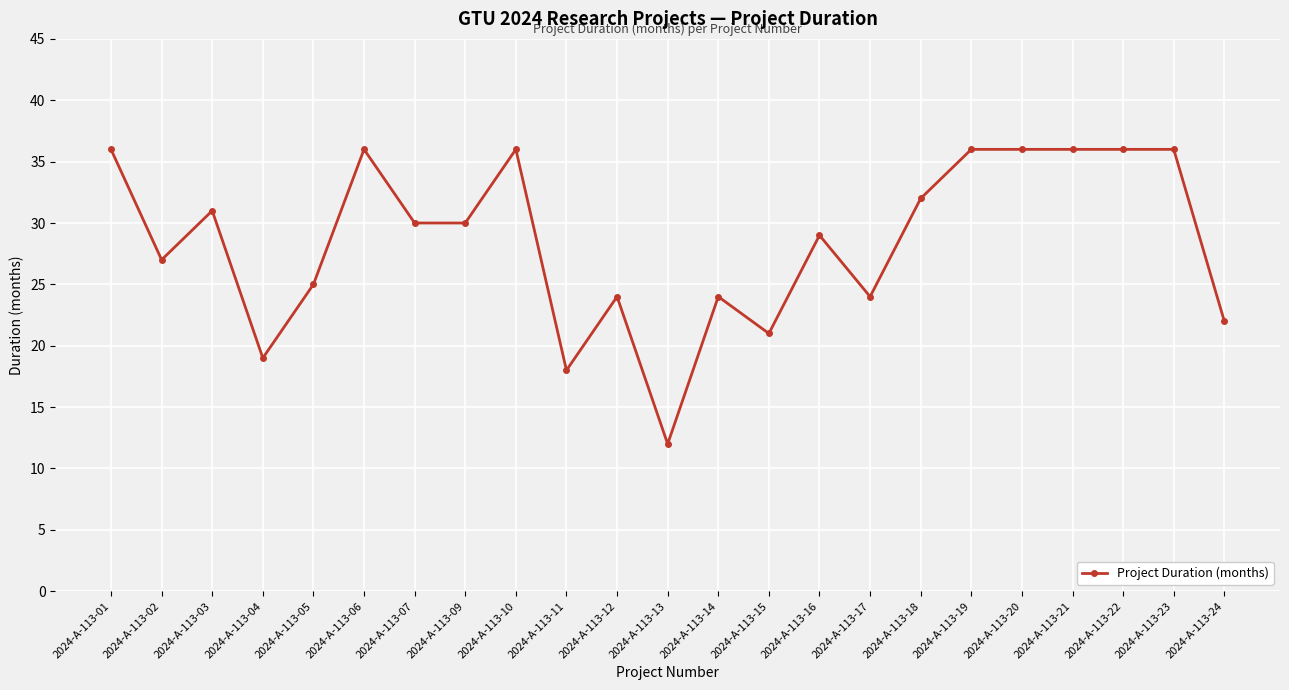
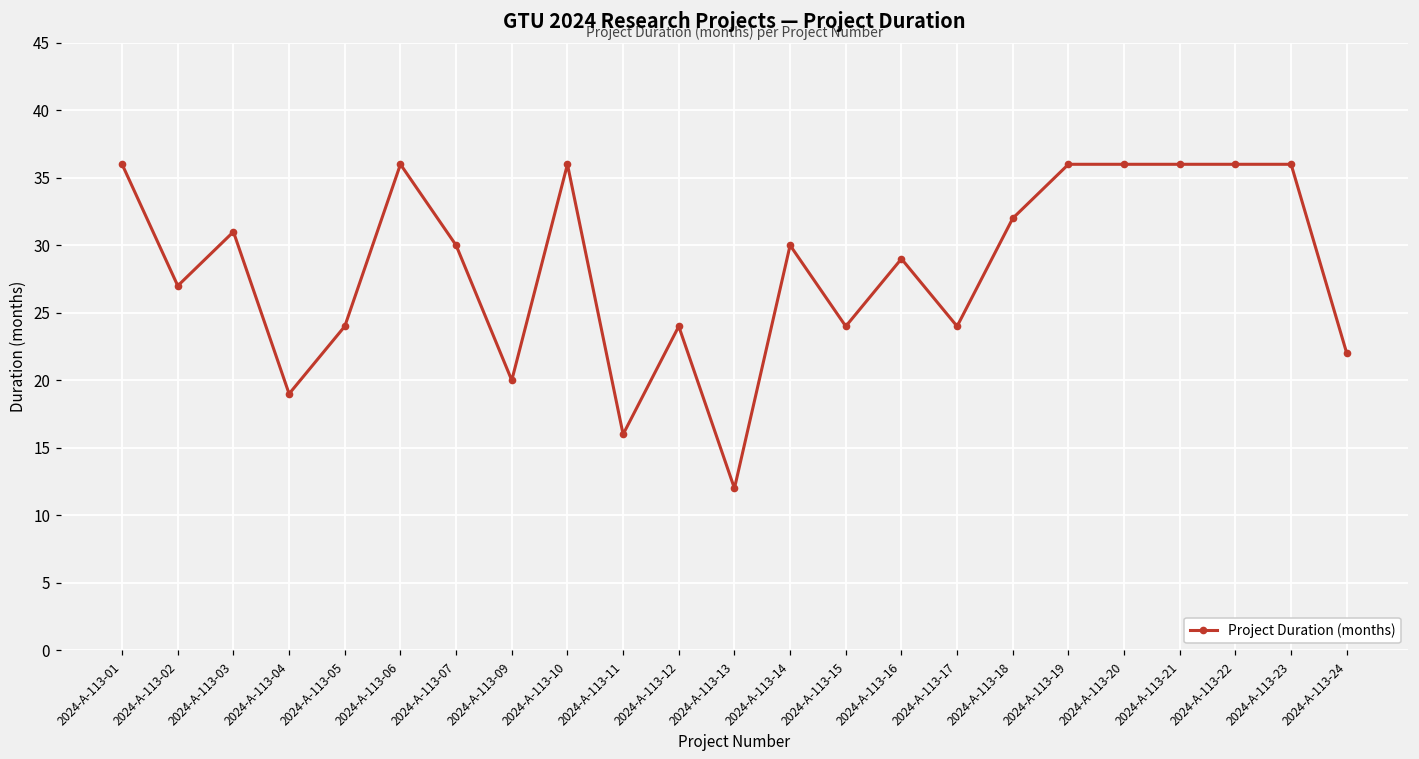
2024-A-113-05: 25 -> 24
2024-A-113-09: 30 -> 20
2024-A-113-11: 18 -> 16
2024-A-113-14: 24 -> 30
2024-A-113-15: 21 -> 24
